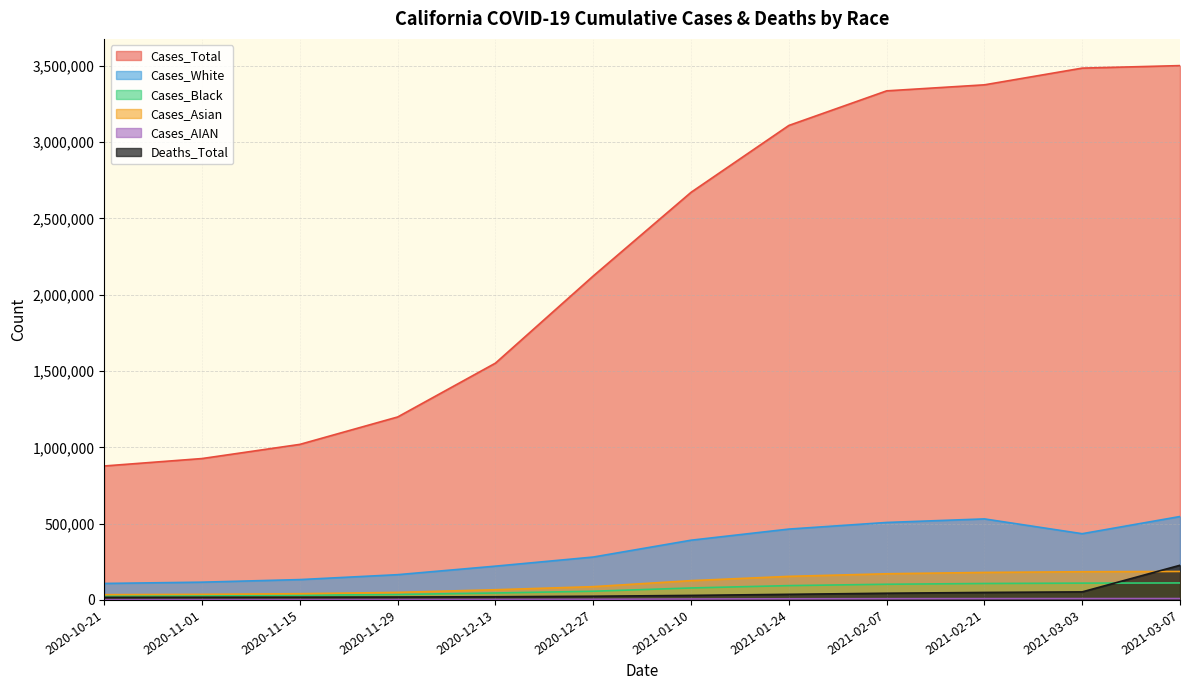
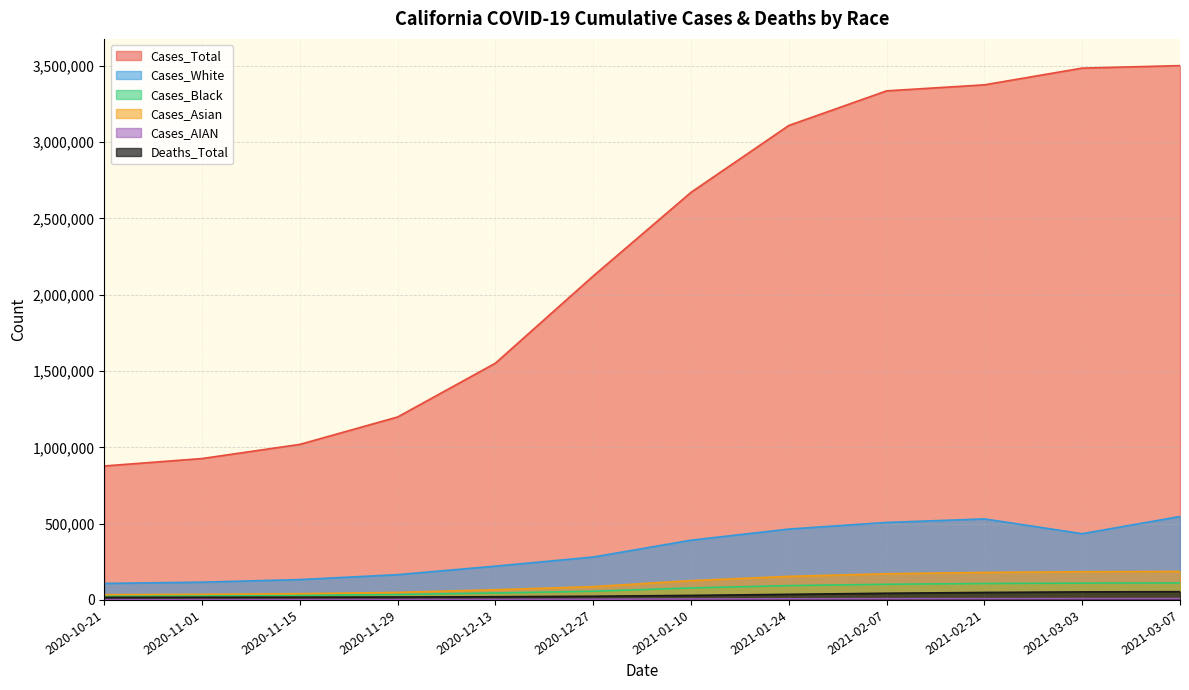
Deaths_Total, 2021-03-07: 230,000 -> 50,000
